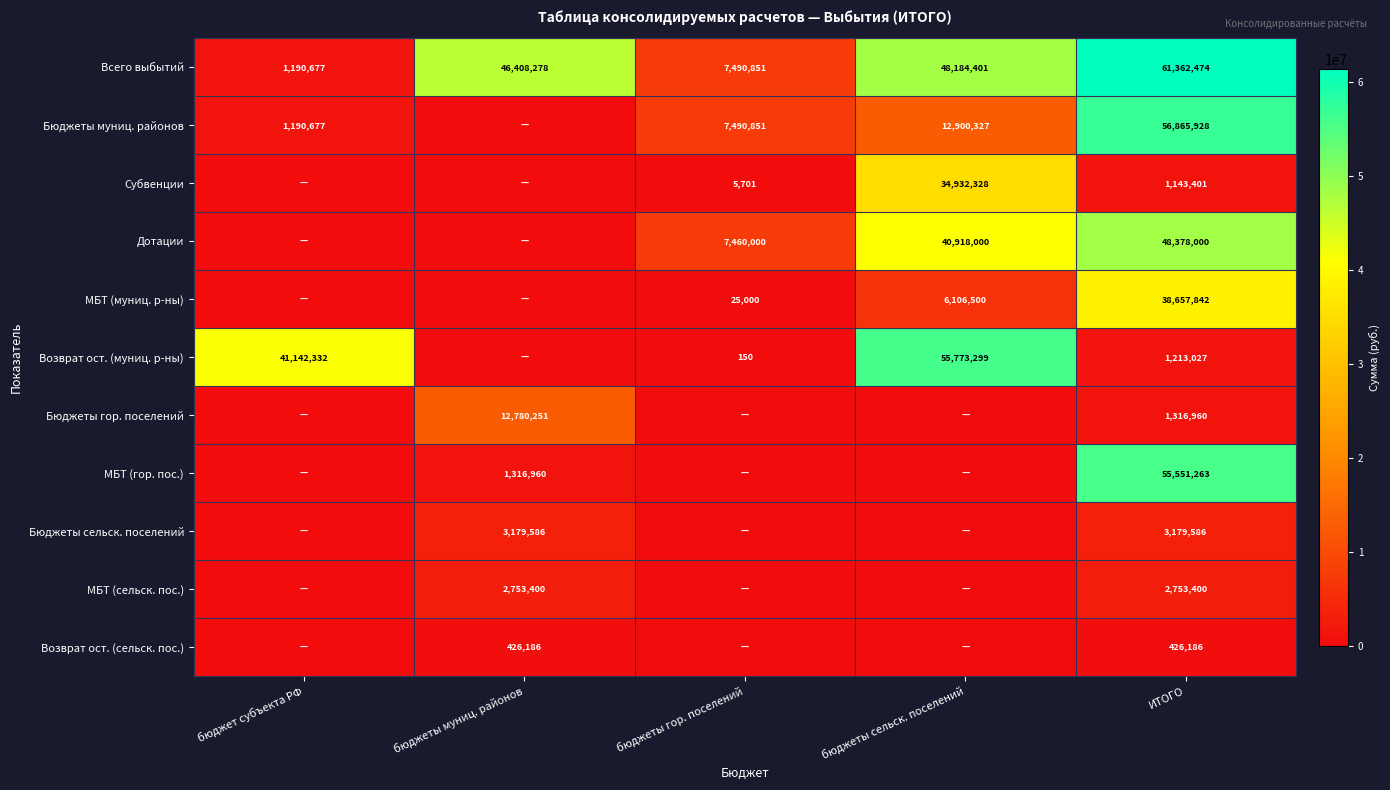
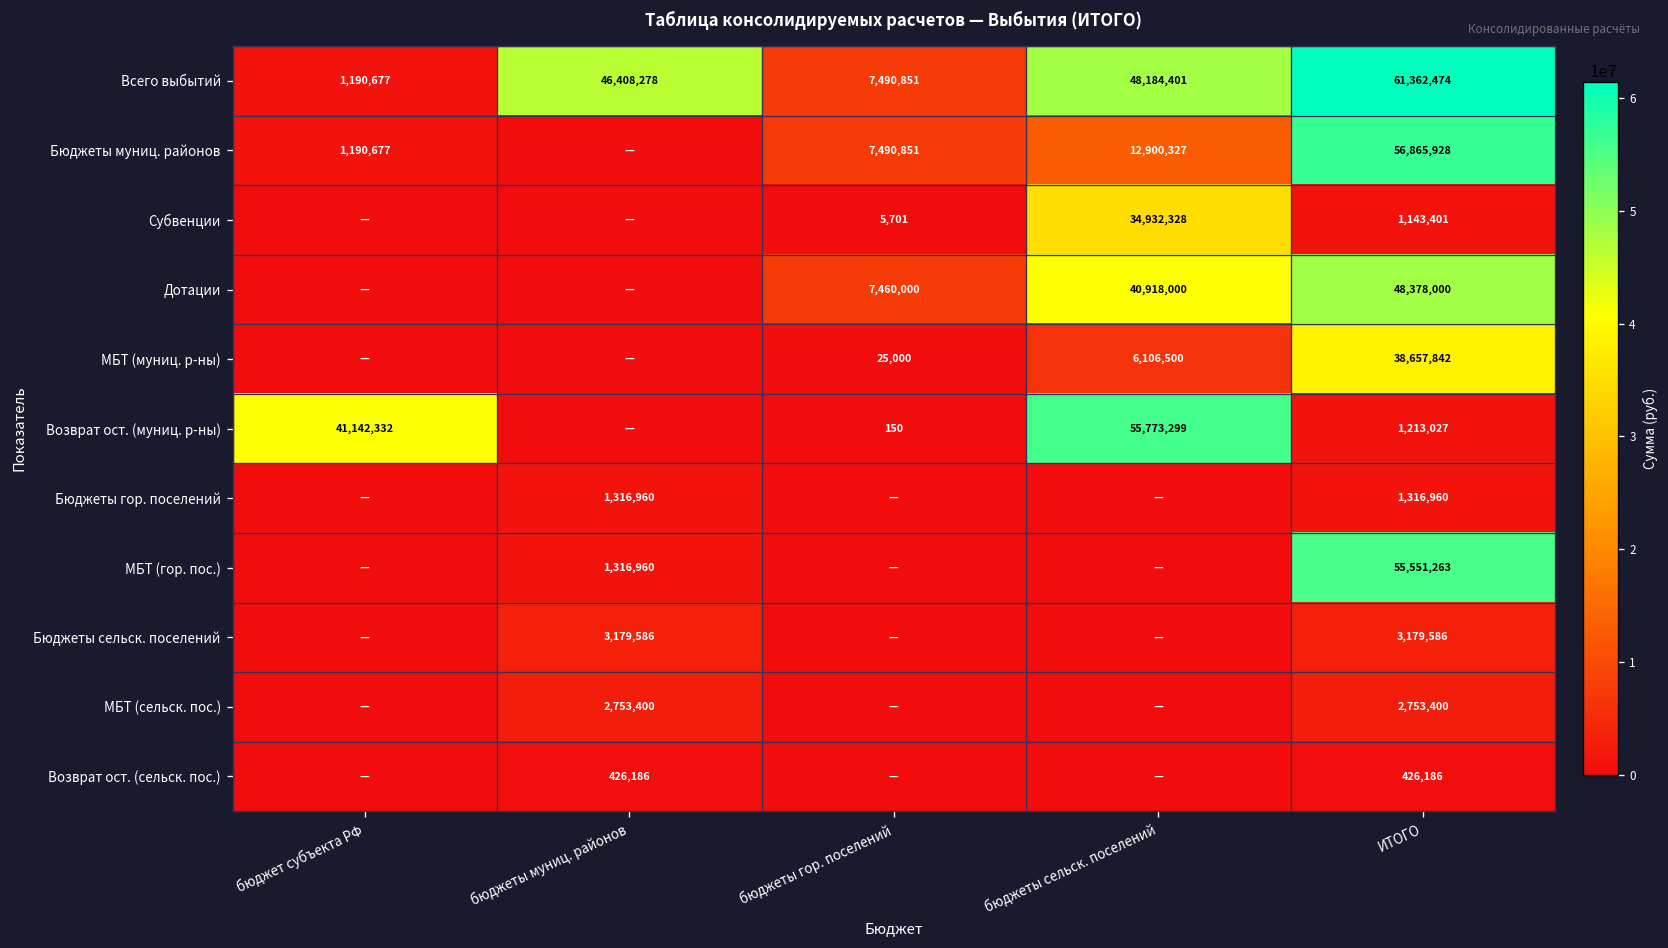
Бюджеты гор. поселений, бюджеты муниц. районов: 12,780,251 -> 1,316,960
